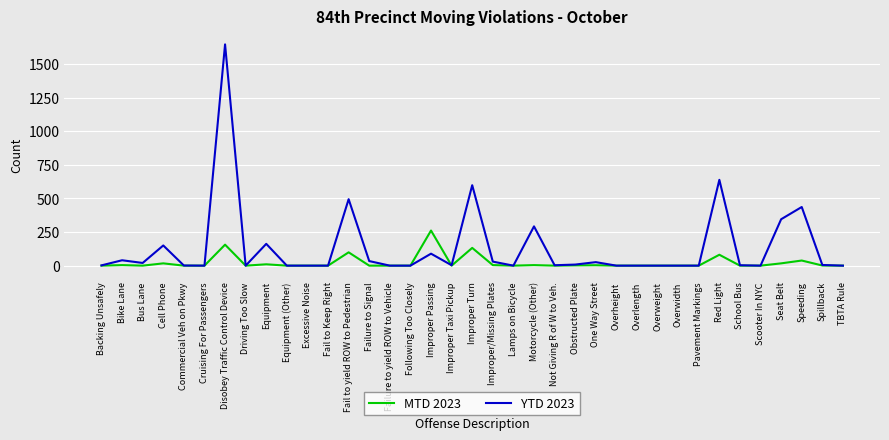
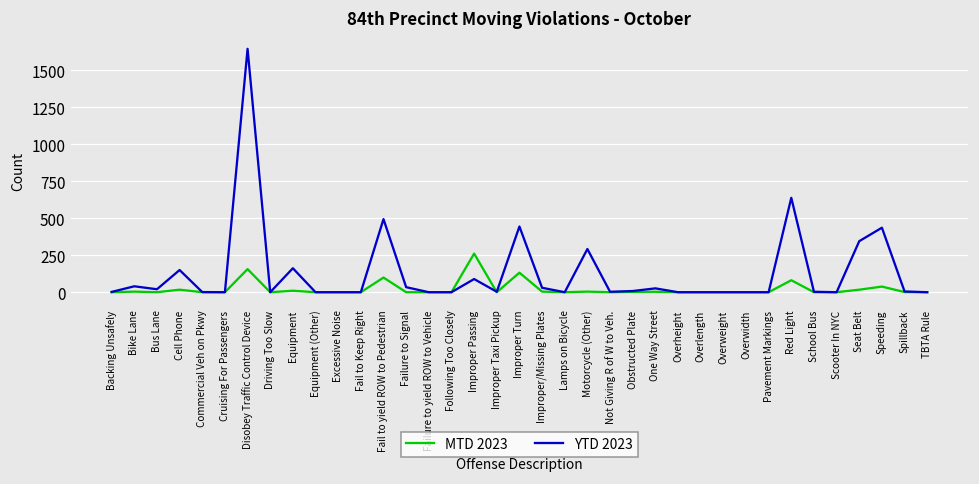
YTD 2023, Improper Turn: 600 -> 440
